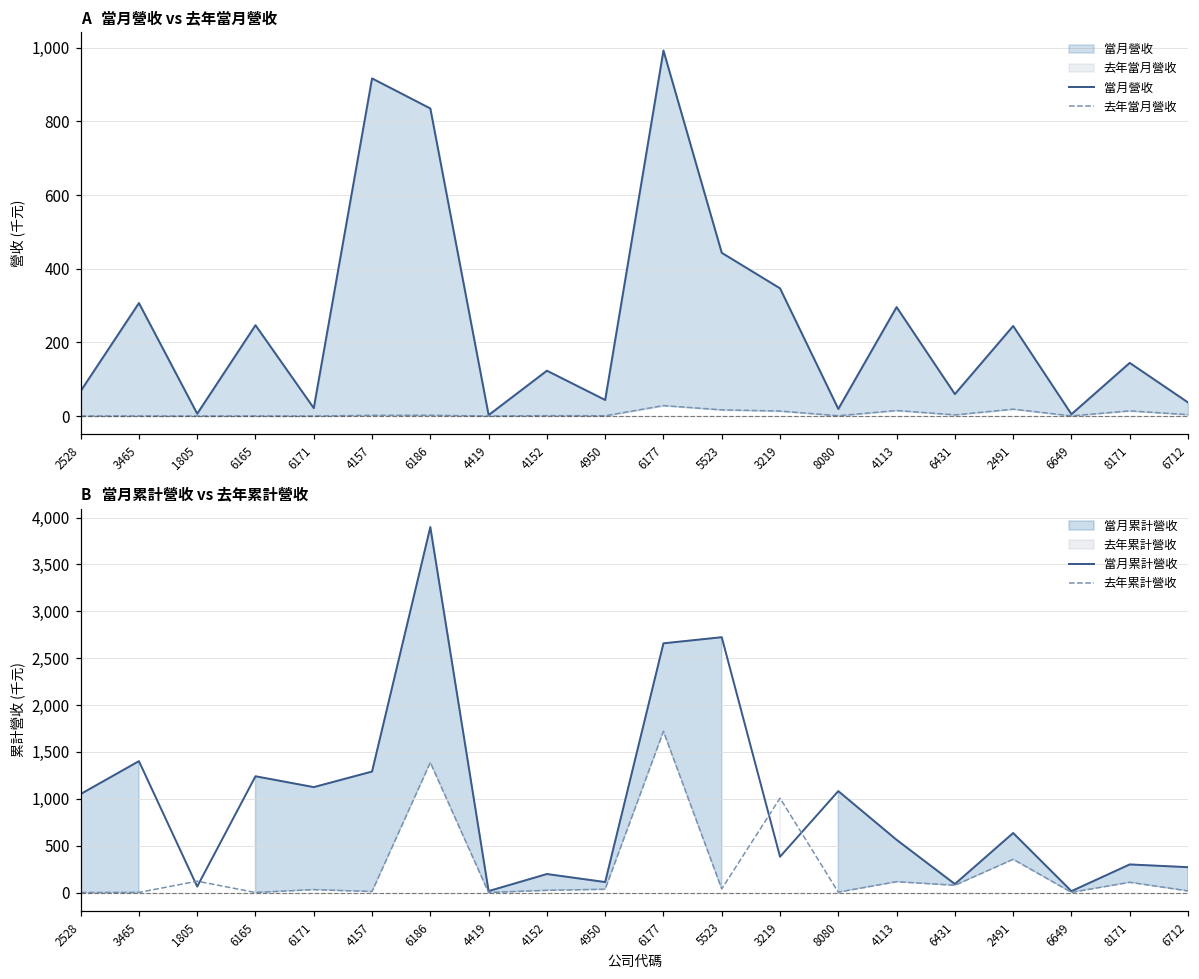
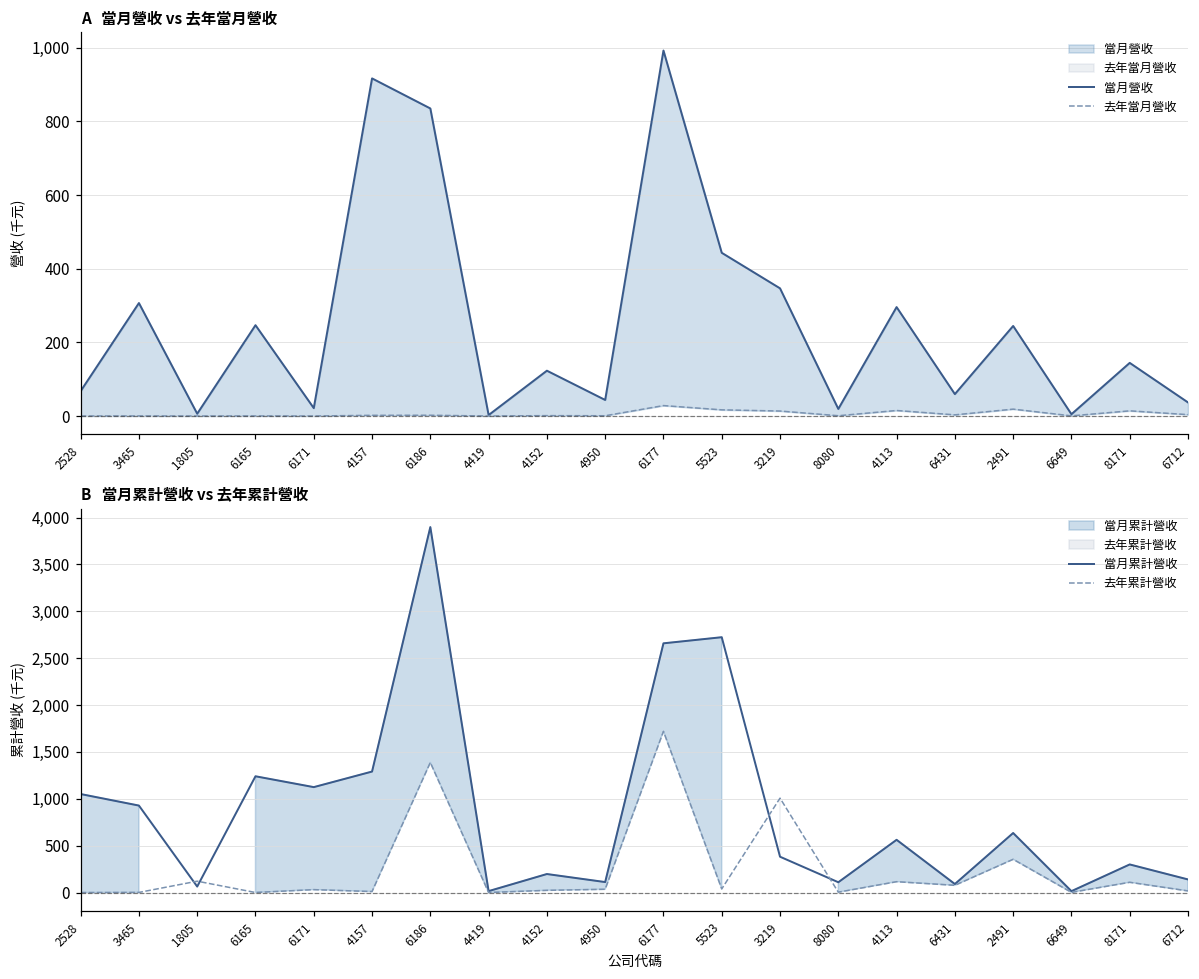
B 當月累計營收 vs 去年累計營收, 當月累計營收, 3465: 1,400 -> 900
B 當月累計營收 vs 去年累計營收, 當月累計營收, 8080: 1,100 -> 100
B 當月累計營收 vs 去年累計營收, 當月累計營收, 6712: 300 -> 100
